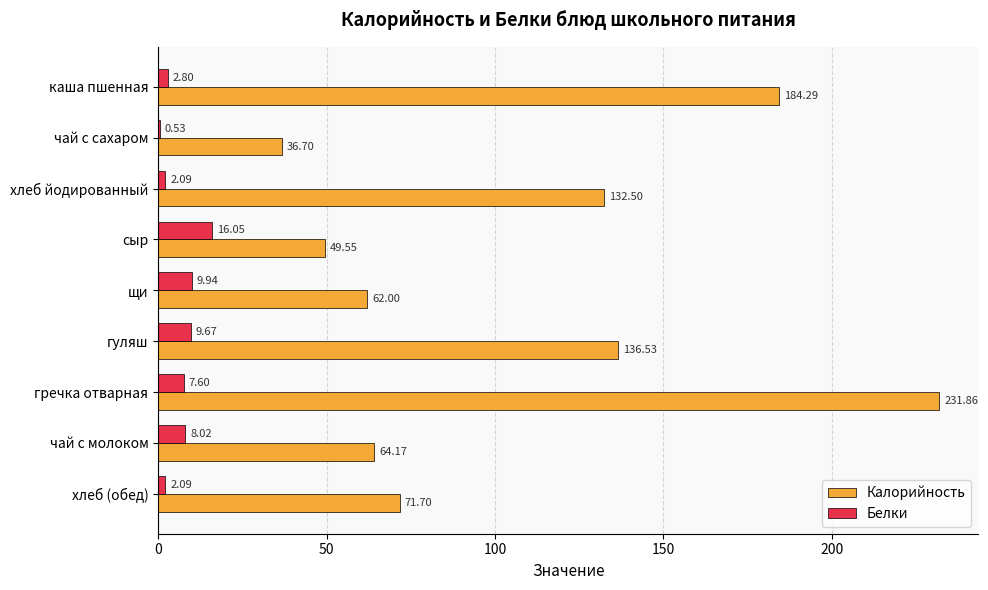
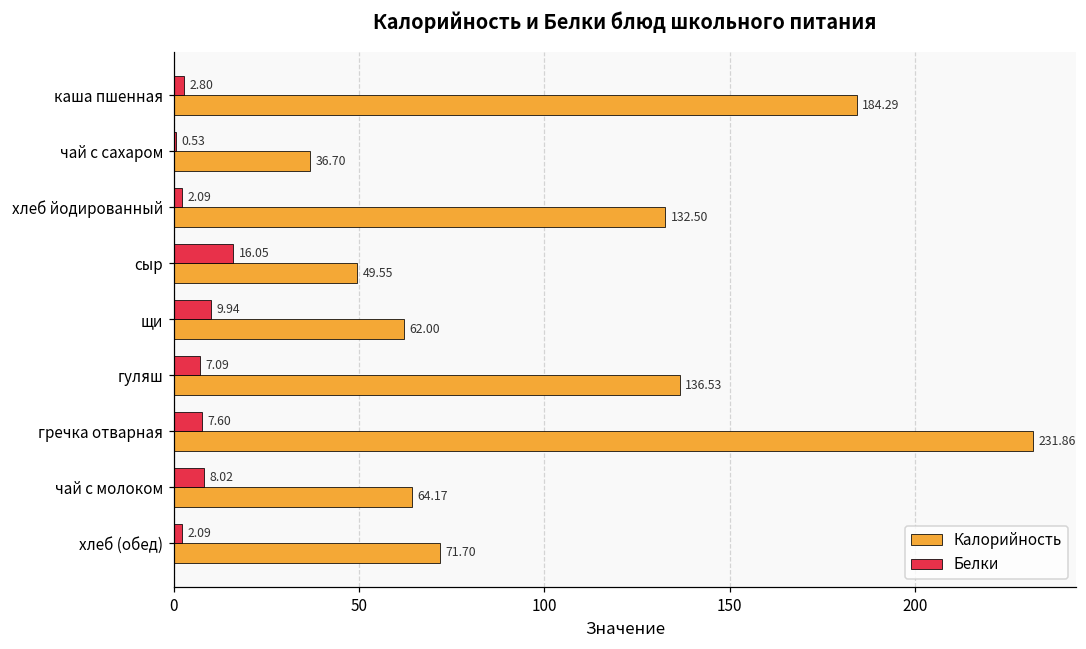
Белки, гуляш: 9.67 -> 7.09
